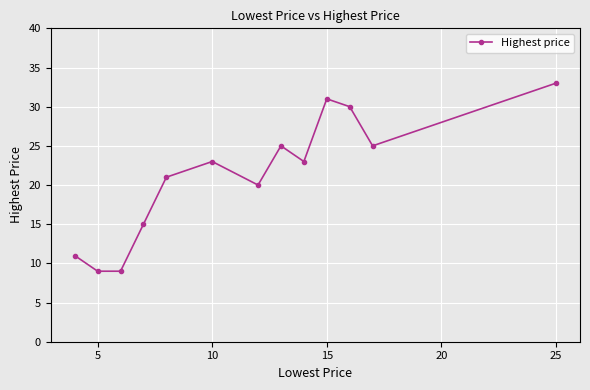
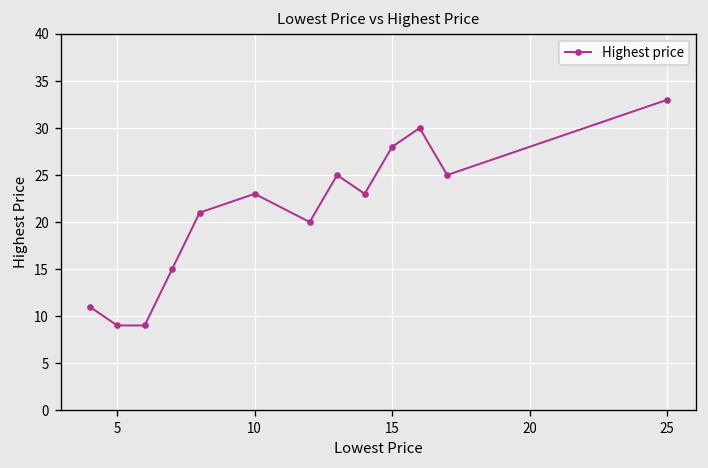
15: 31 -> 28
